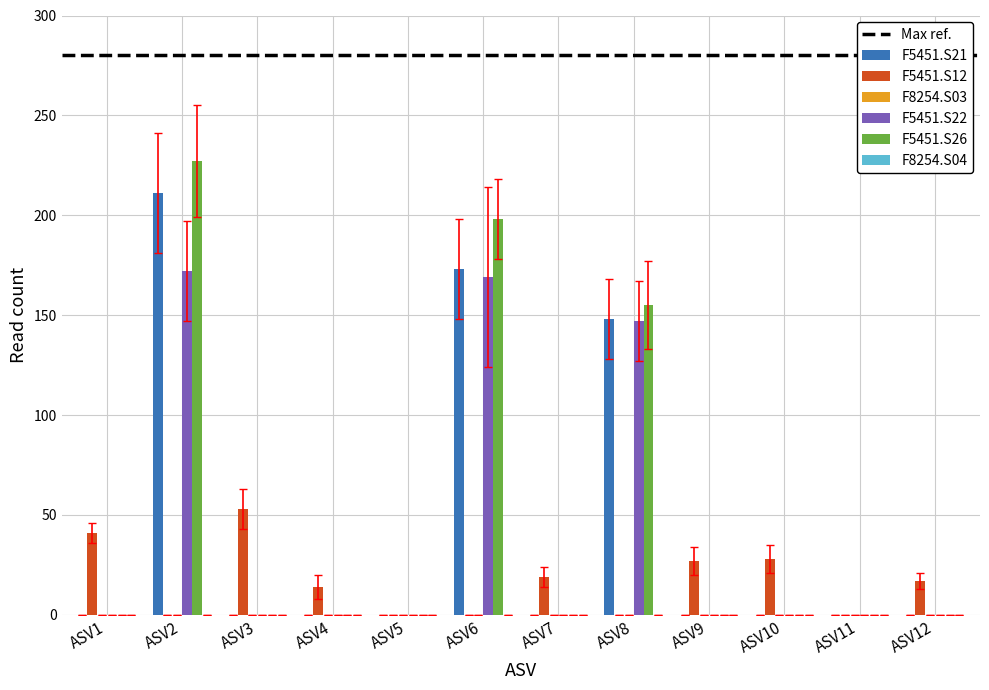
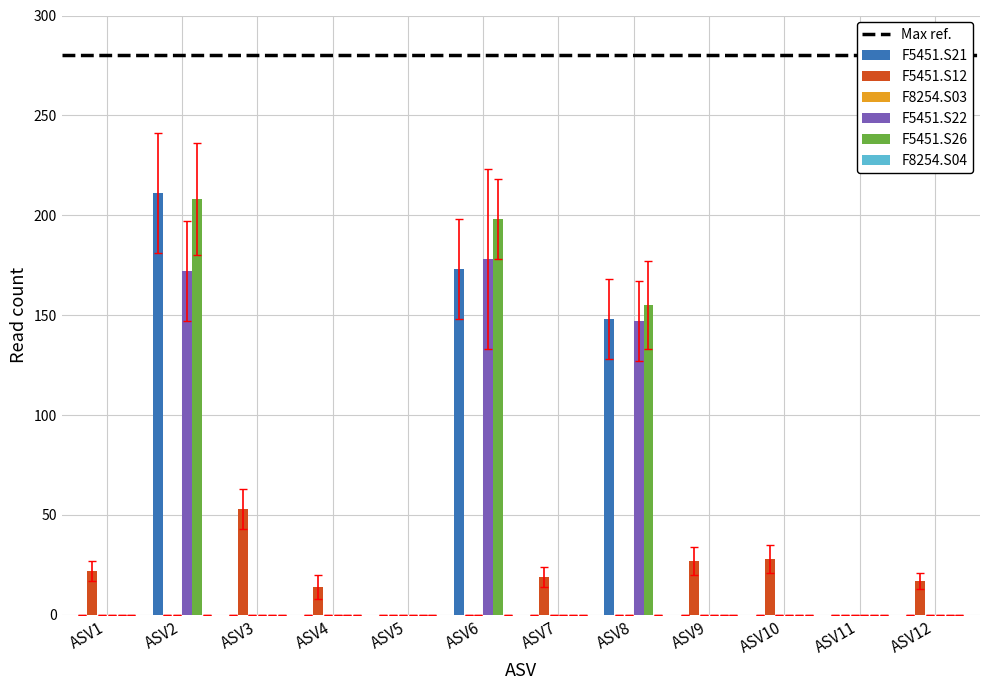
F5451.S12, ASV1: 41 -> 22
F5451.S26, ASV2: 227 -> 208
F5451.S22, ASV6: 169 -> 178
